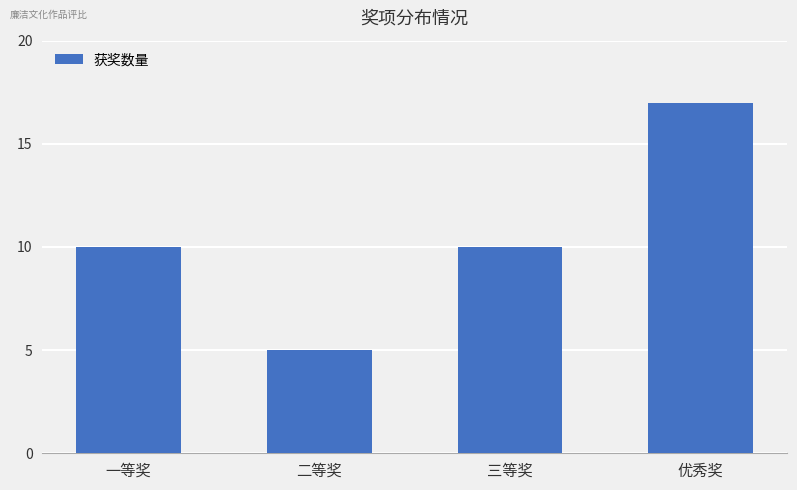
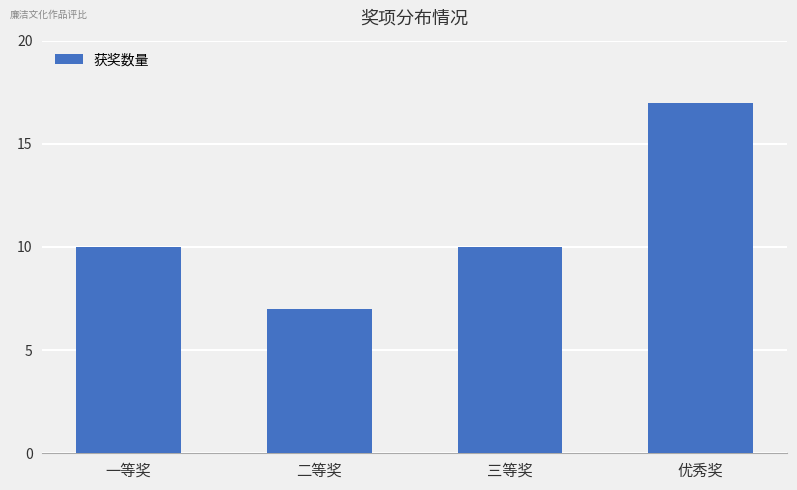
二等奖: 5 -> 7
